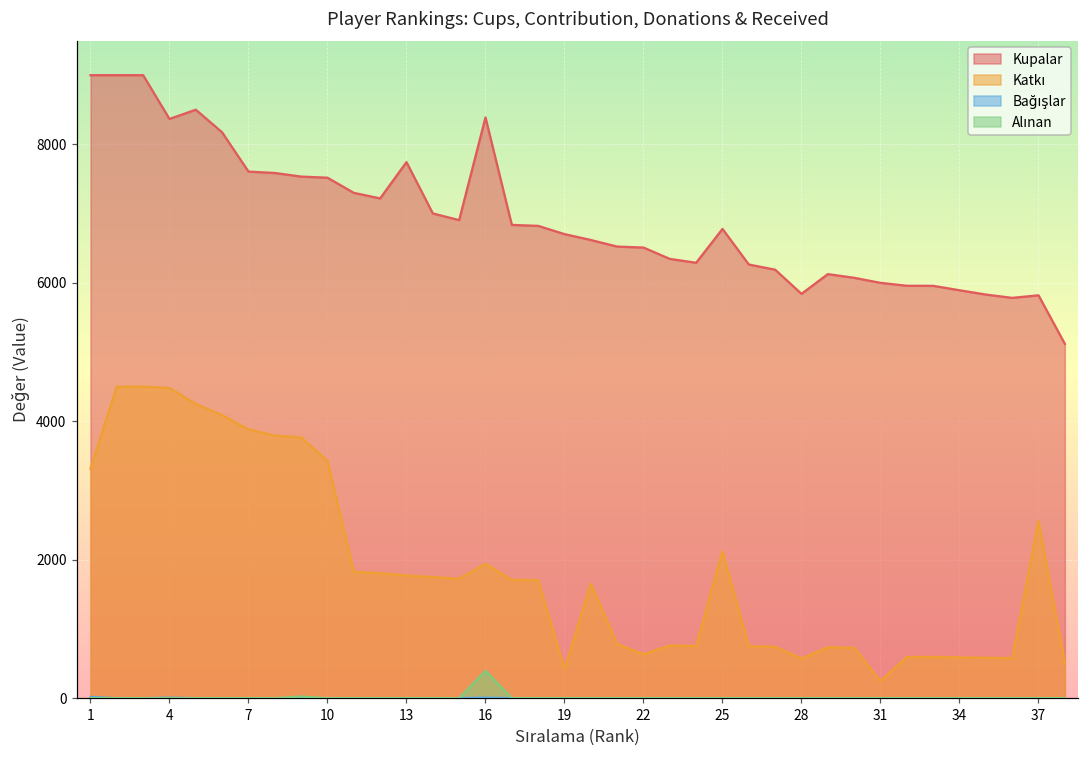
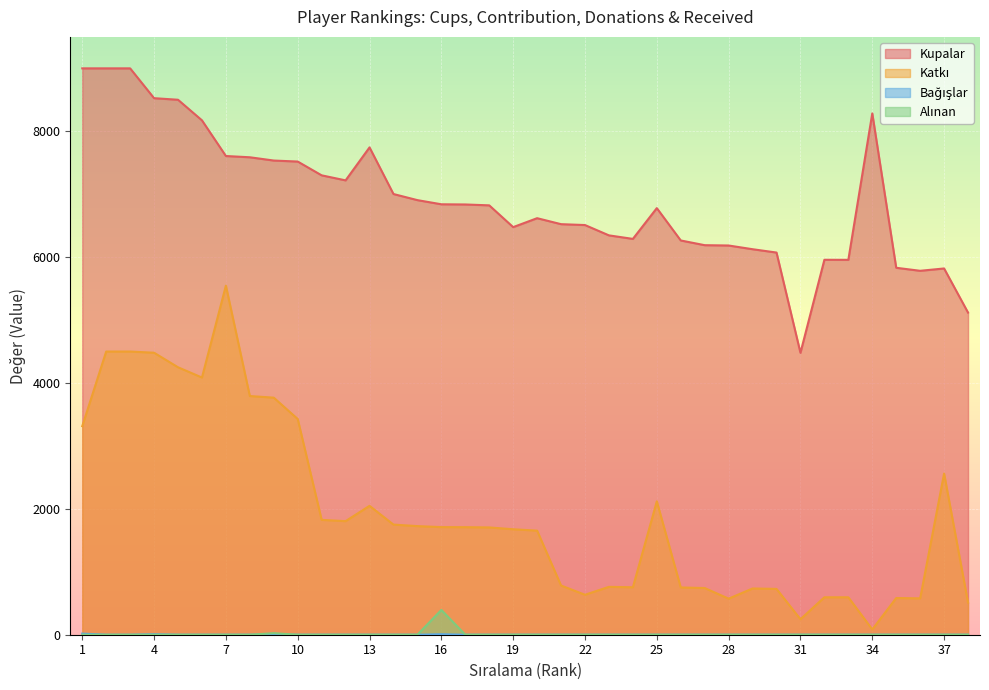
Kupalar, 4: 8400 -> 8500
Katkı, 7: 3900 -> 5500
Katkı, 13: 1800 -> 2000
Kupalar, 16: 8400 -> 6800
Katkı, 16: 1900 -> 1700
Kupalar, 19: 6700 -> 6500
Katkı, 19: 400 -> 1700
Kupalar, 28: 5800 -> 6200
Kupalar, 31: 6000 -> 4500
Kupalar, 34: 5900 -> 8300
Katkı, 34: 600 -> 100
